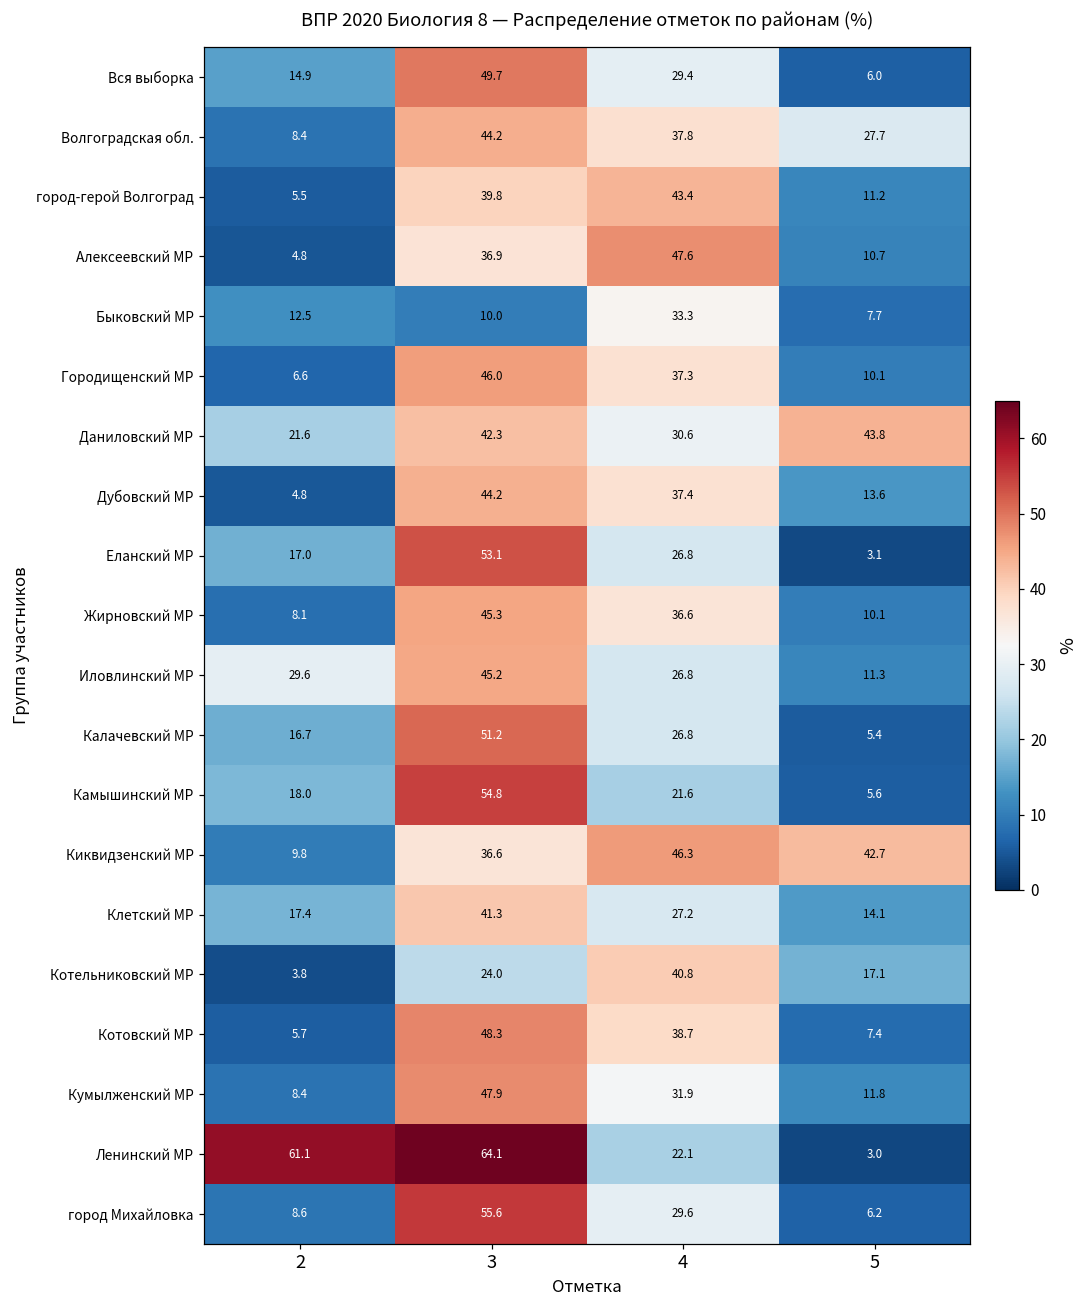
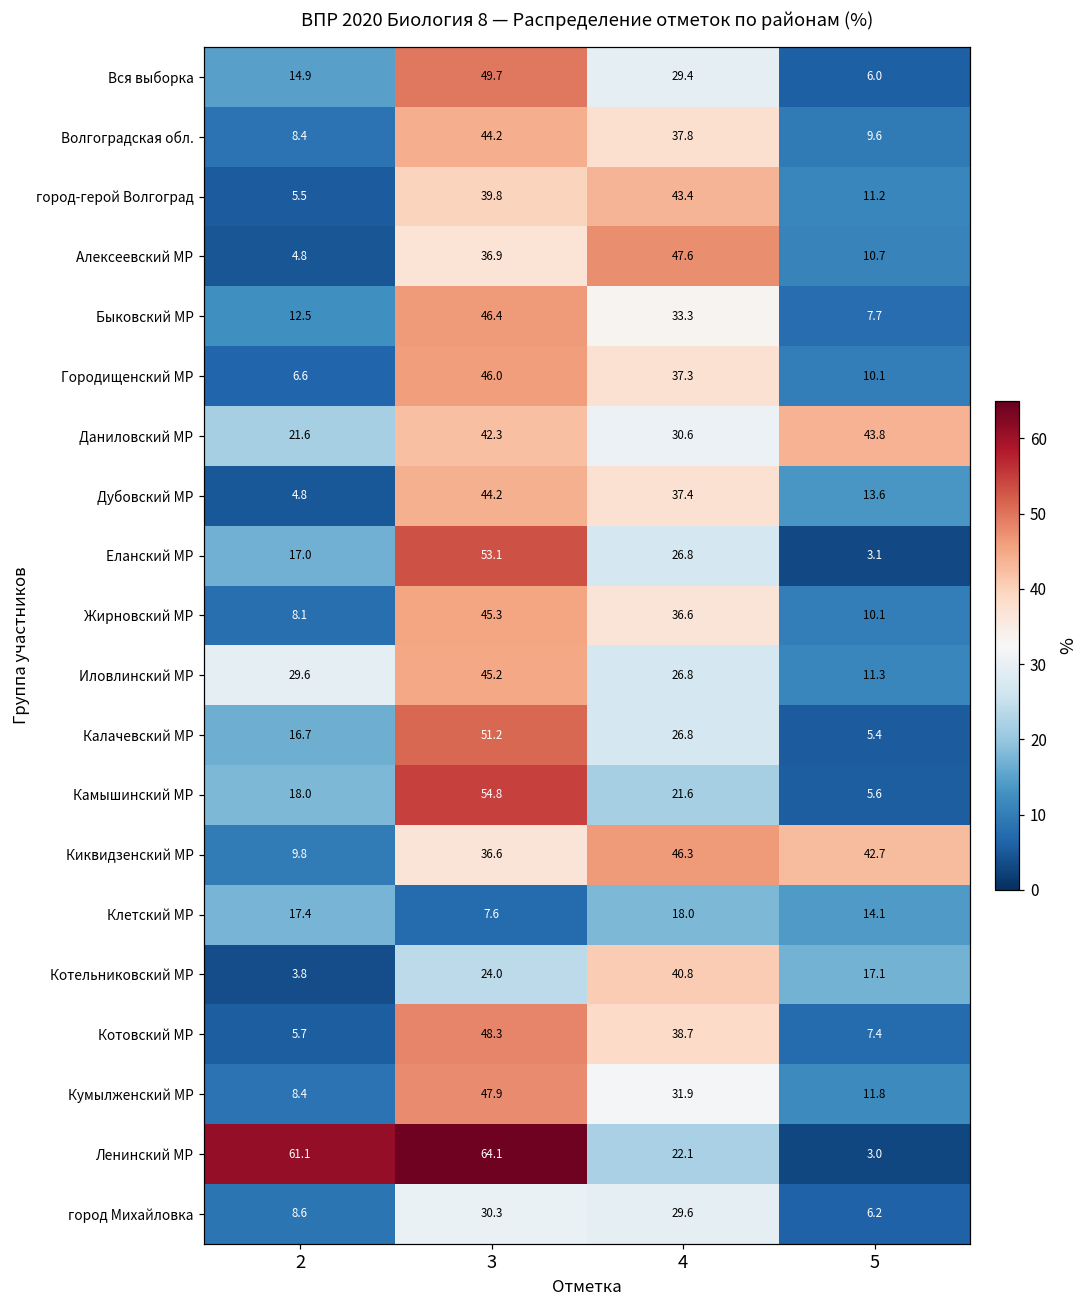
Волгоградская обл., 5: 27.7 -> 9.6
Быковский МР, 3: 10.0 -> 46.4
Клетский МР, 3: 41.3 -> 7.6
Клетский МР, 4: 27.2 -> 18.0
город Михайловка, 3: 55.6 -> 30.3
